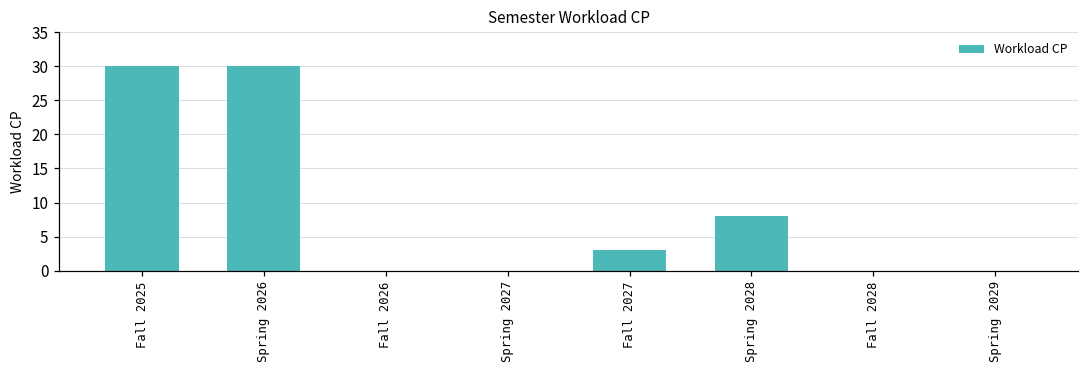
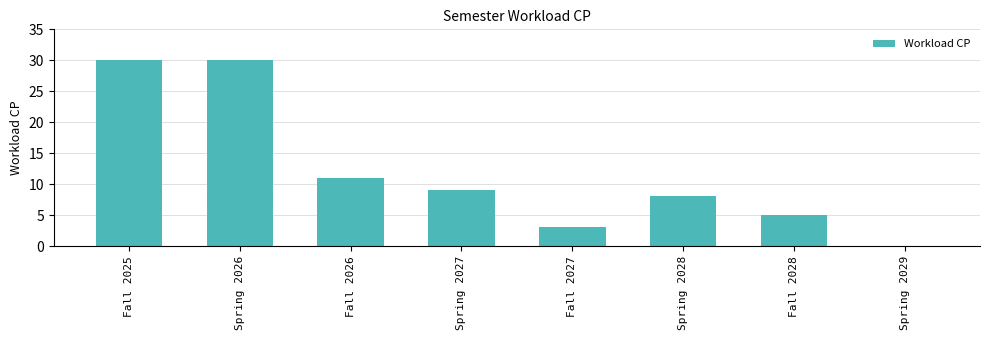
Fall 2026: 0 -> 11
Spring 2027: 0 -> 9
Fall 2028: 0 -> 5
